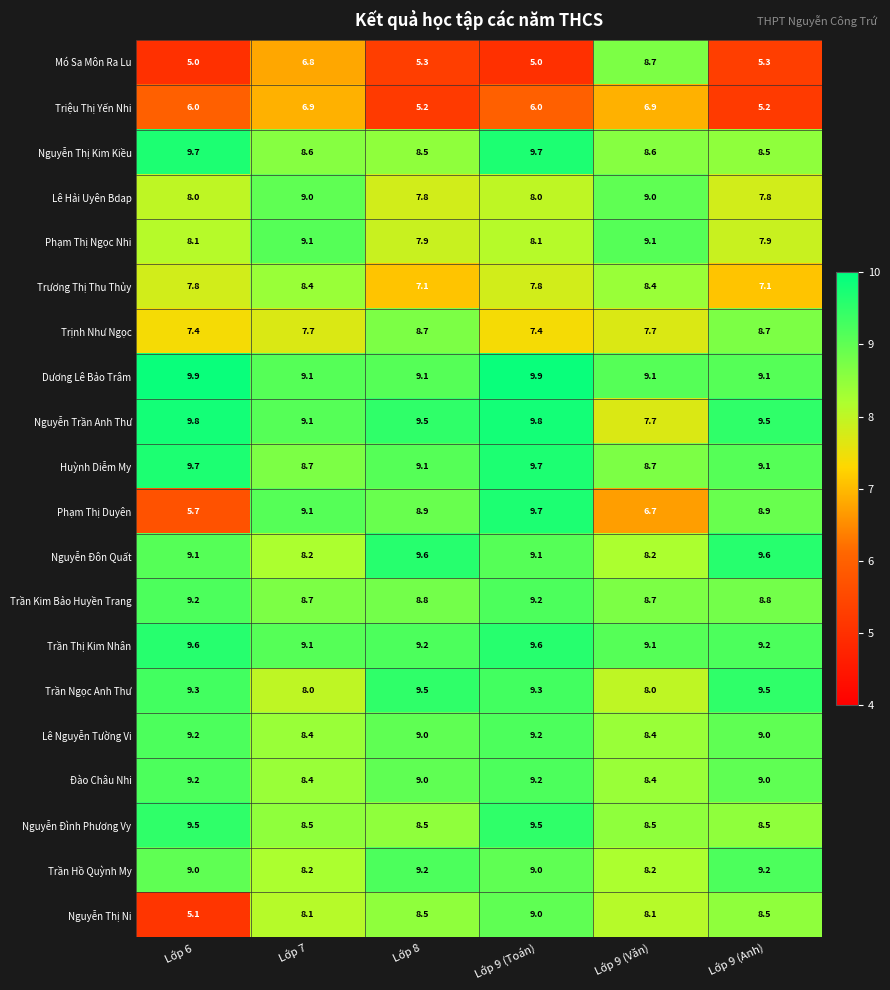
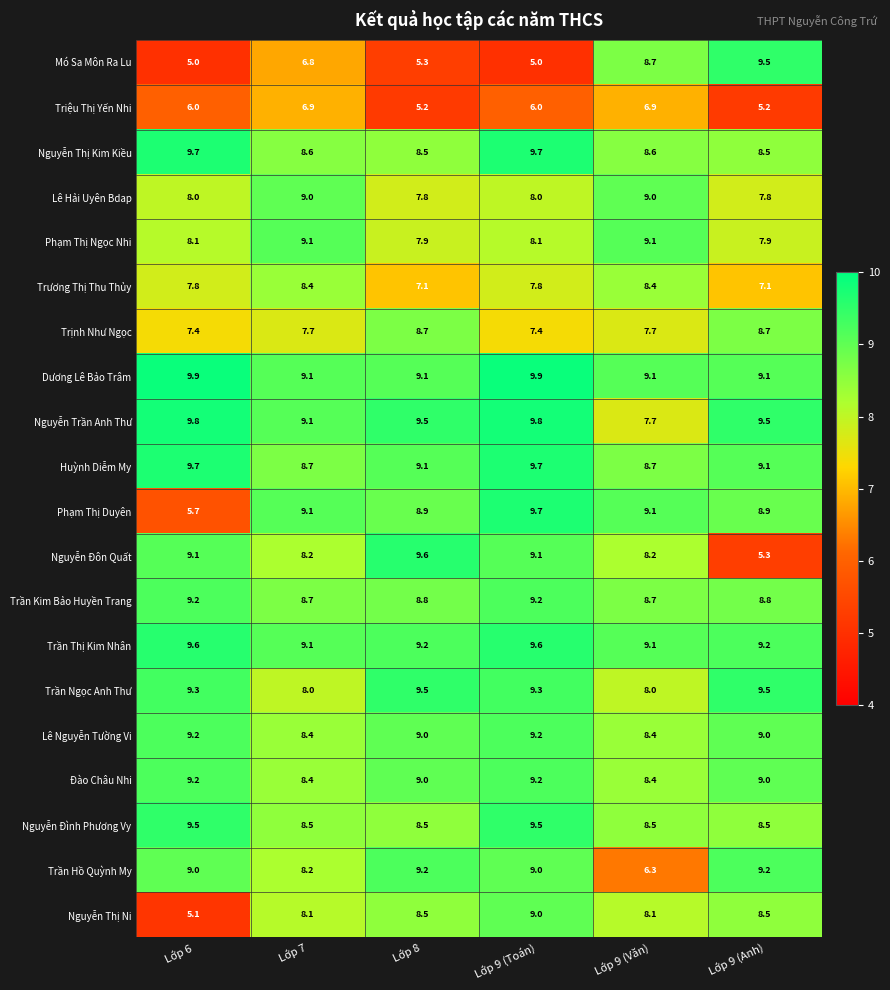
Mó Sa Môn Ra Lu, Lớp 9 (Anh): 5.3 -> 9.5
Phạm Thị Duyên, Lớp 9 (Văn): 6.7 -> 9.1
Nguyễn Đôn Quất, Lớp 9 (Anh): 9.6 -> 5.3
Trần Hồ Quỳnh My, Lớp 9 (Văn): 8.2 -> 6.3
